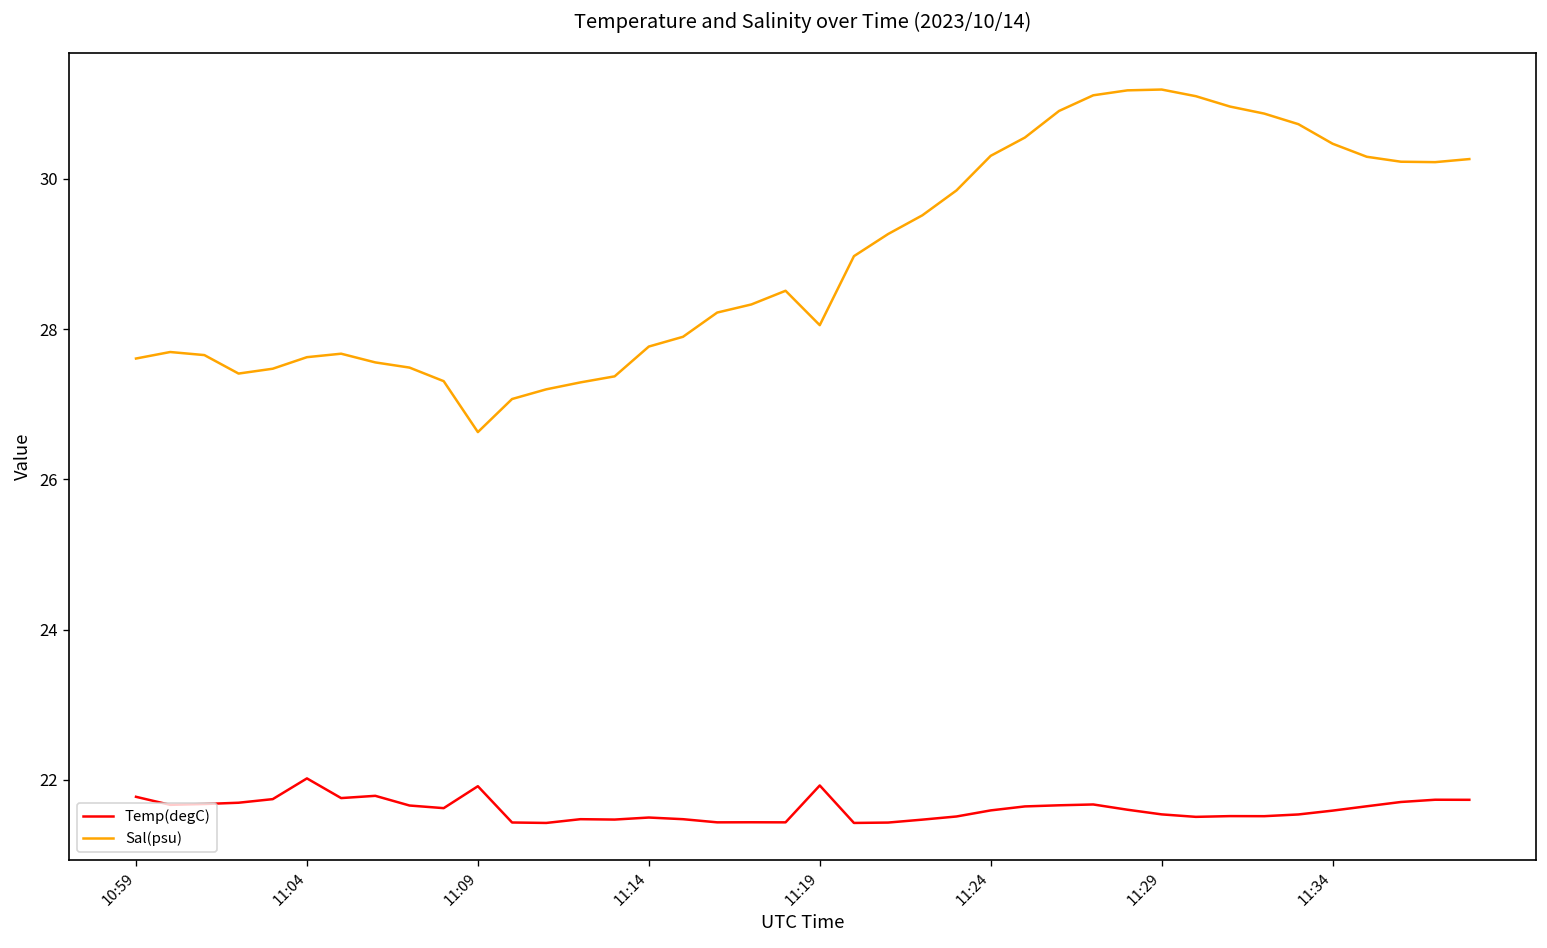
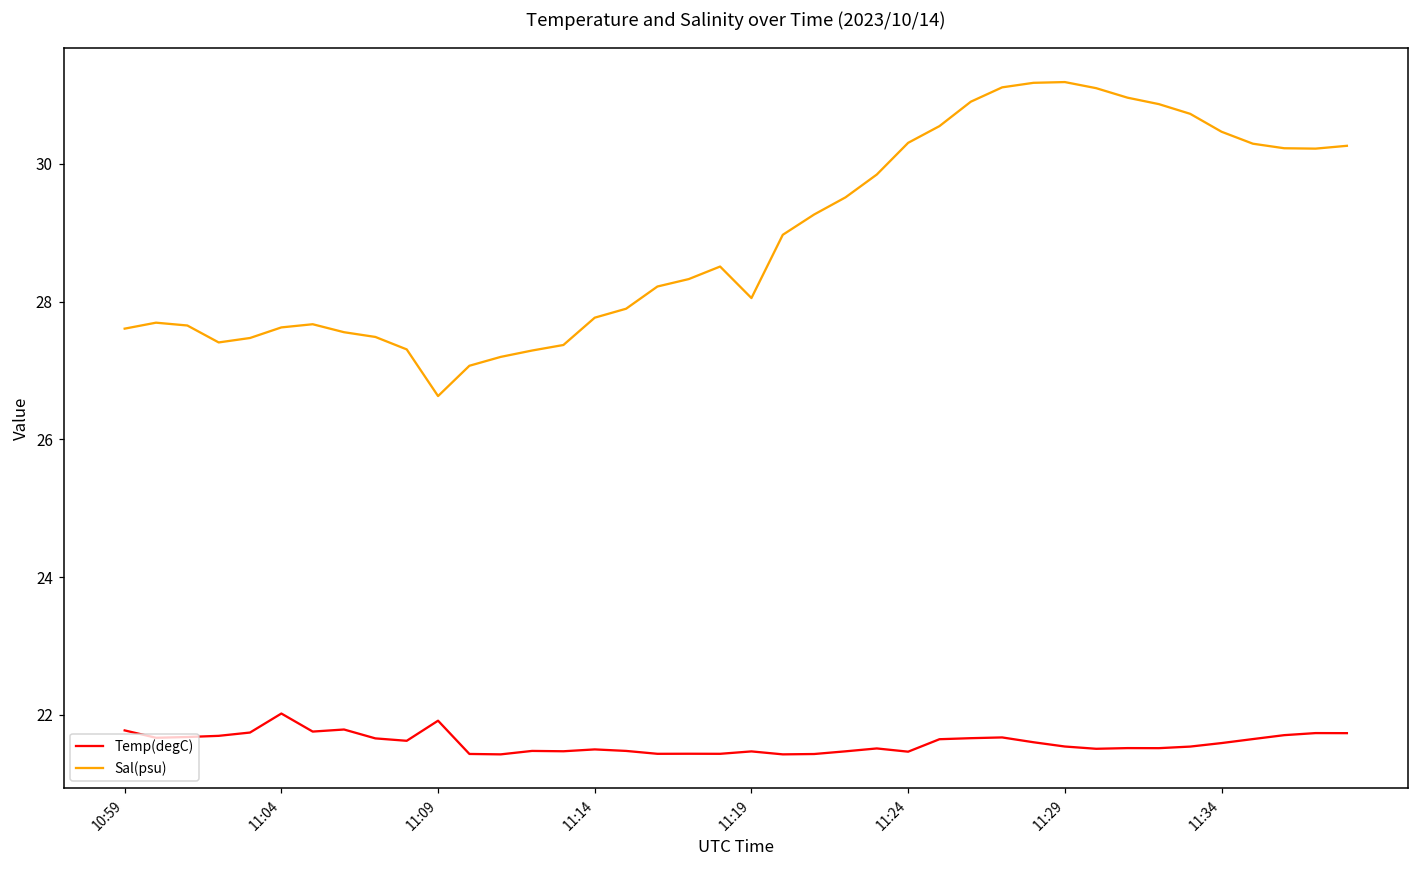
Temp(degC), 11:19: 21.9 -> 21.5
Temp(degC), 11:24: 21.6 -> 21.5
